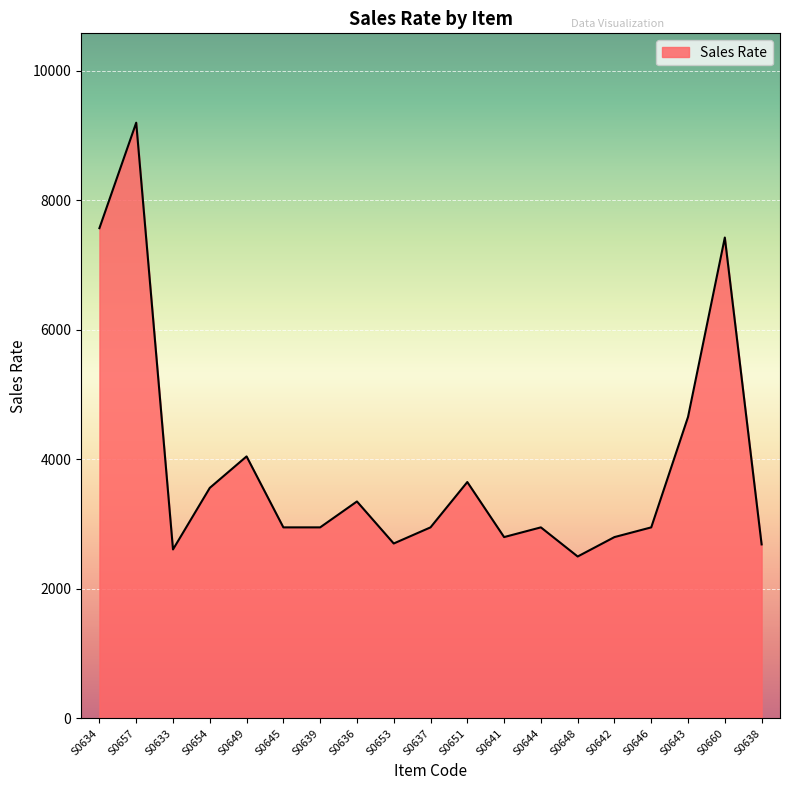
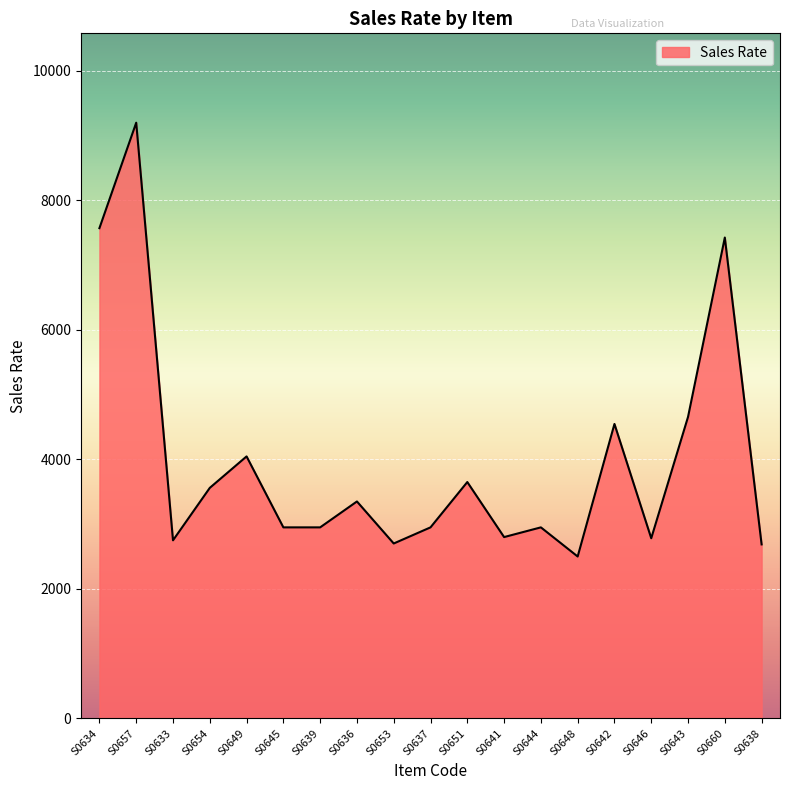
S0633: 2600 -> 2800
S0642: 2800 -> 4500
S0646: 3000 -> 2800
